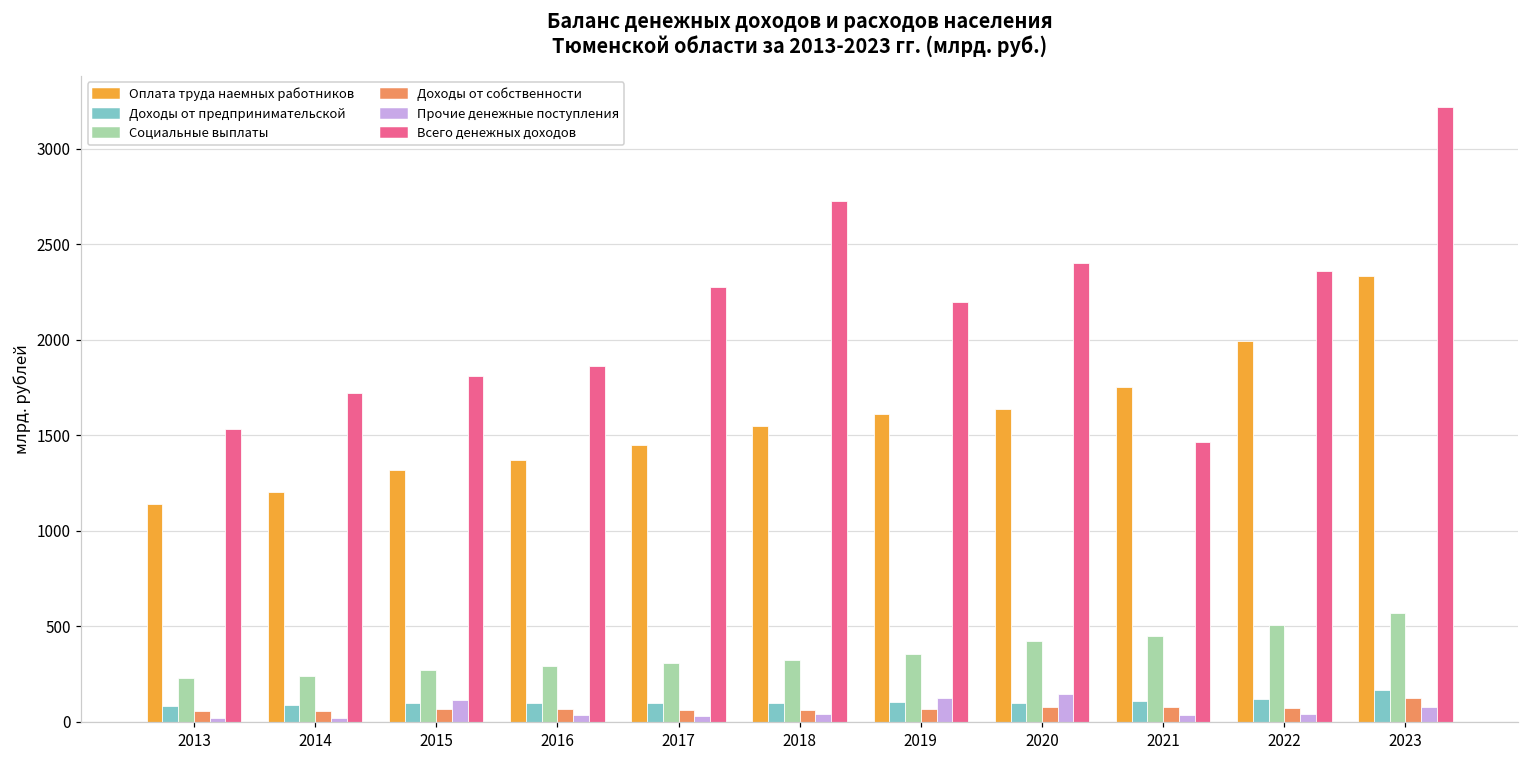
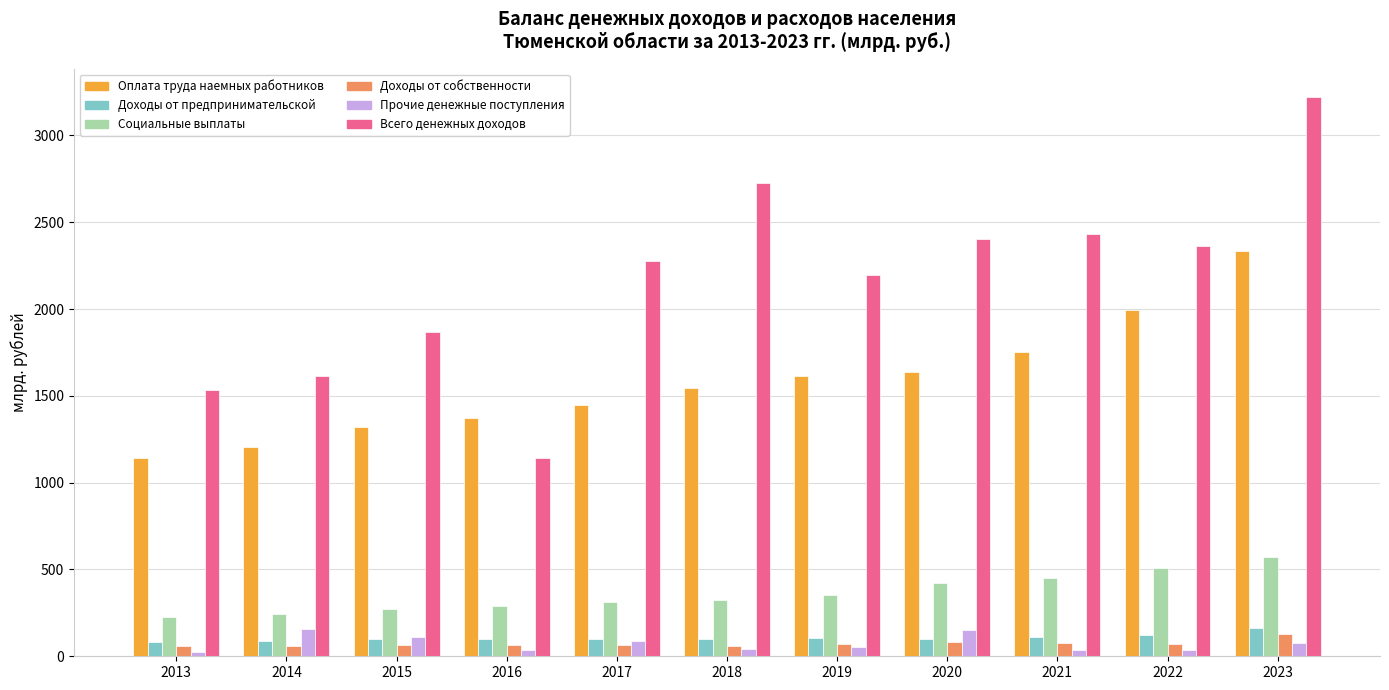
Прочие денежные поступления, 2014: 20 -> 150
Всего денежных доходов, 2014: 1720 -> 1620
Всего денежных доходов, 2015: 1810 -> 1870
Всего денежных доходов, 2016: 1860 -> 1140
Прочие денежные поступления, 2017: 30 -> 90
Прочие денежные поступления, 2019: 130 -> 50
Всего денежных доходов, 2021: 1470 -> 2430
